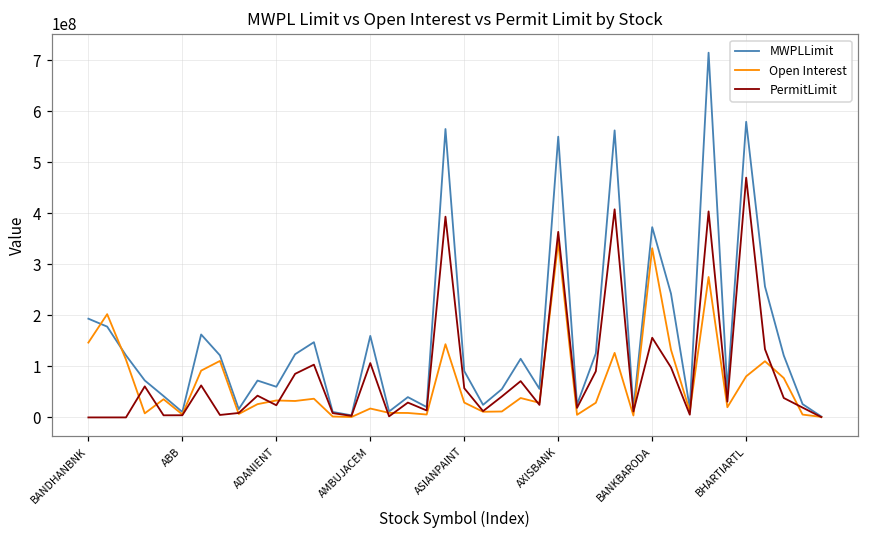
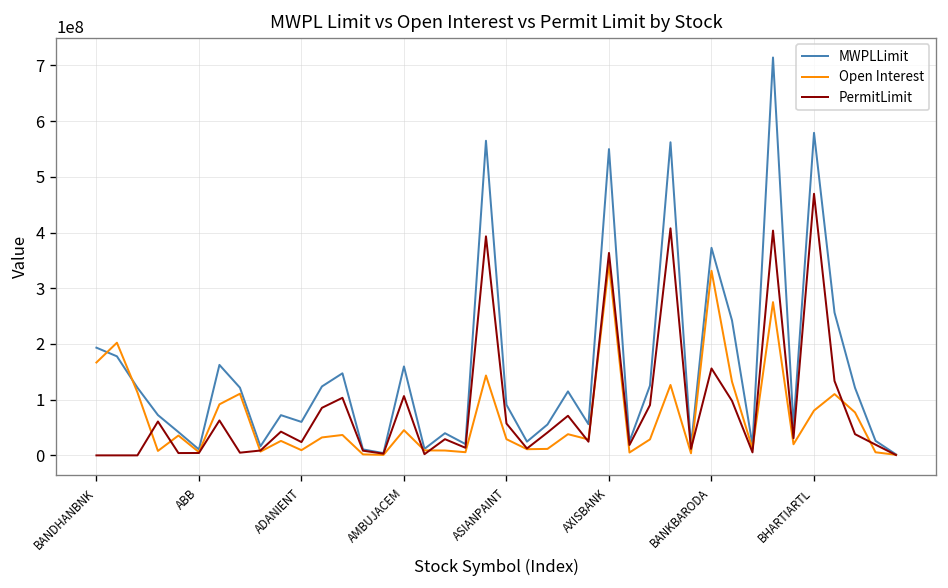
Open Interest, BANDHANBNK: 150000000 -> 170000000
Open Interest, ADANIENT: 30000000 -> 10000000
Open Interest, AMBUJACEM: 20000000 -> 50000000
